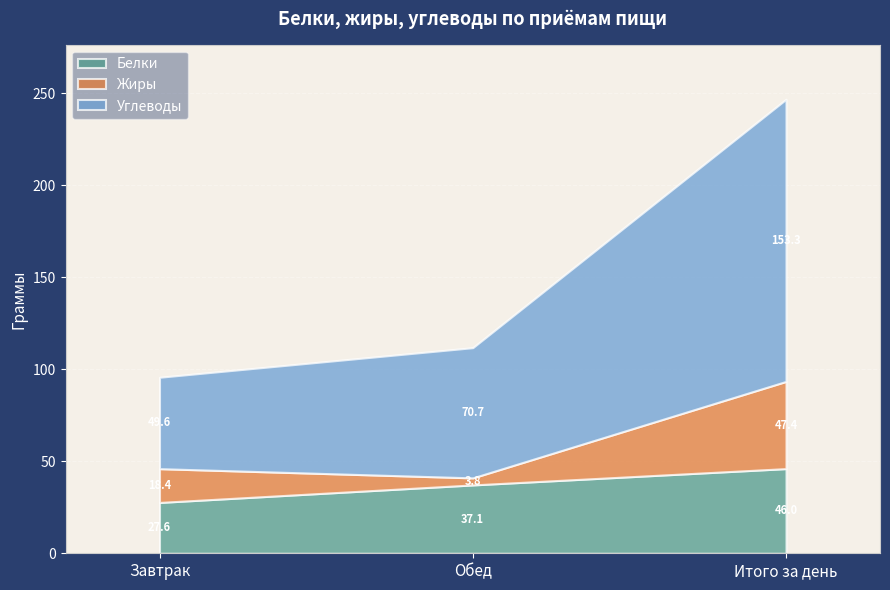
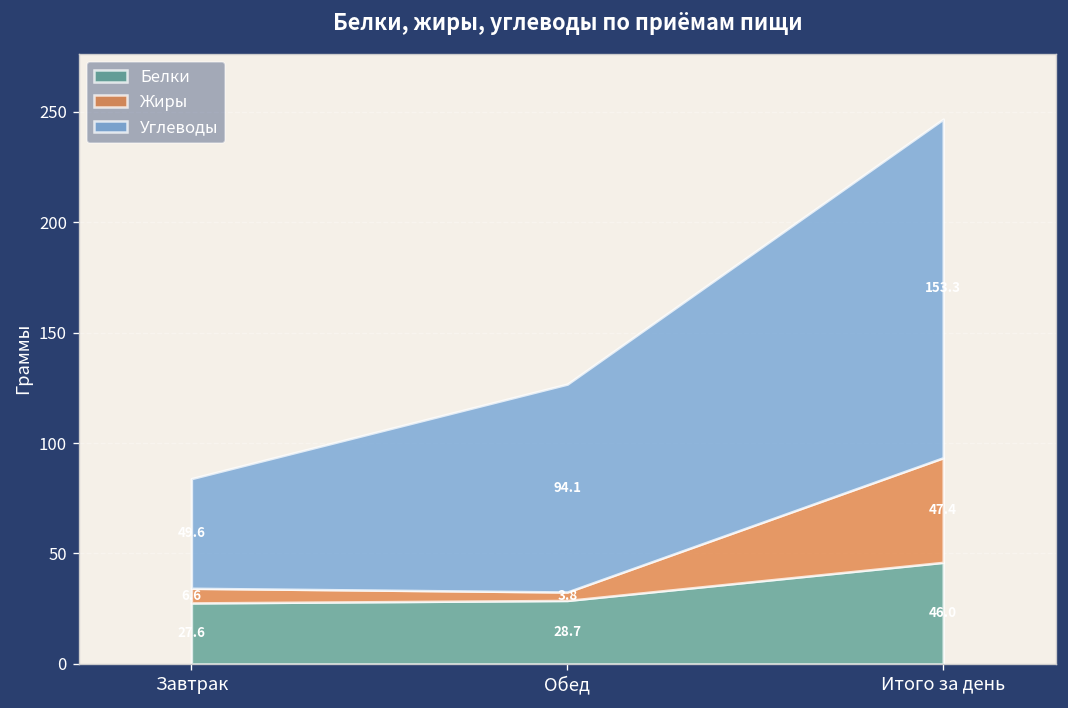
Жиры, Завтрак: 18 -> 7
Белки, Обед: 37.1 -> 28.7
Углеводы, Обед: 70.7 -> 94.1
